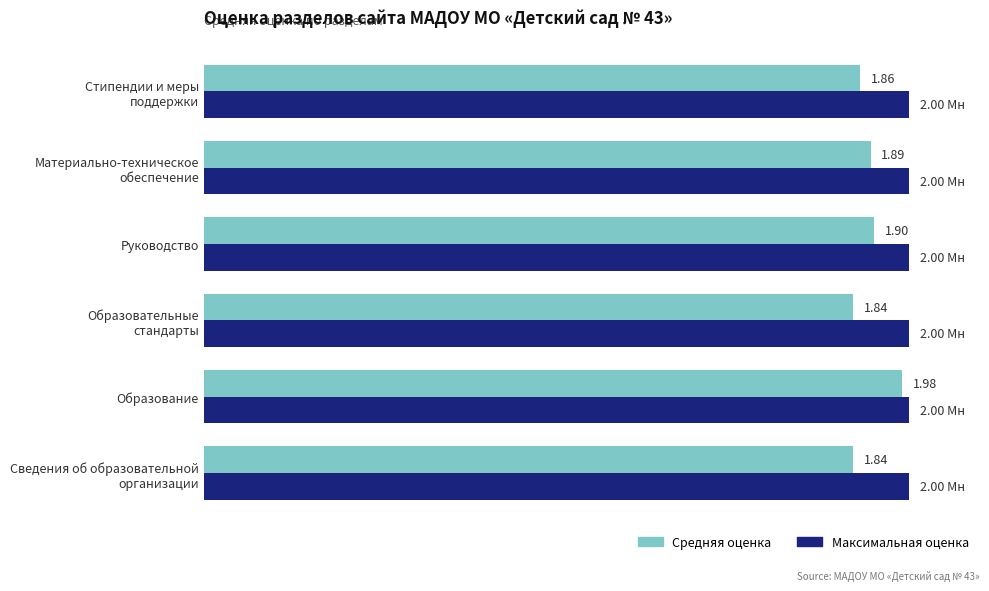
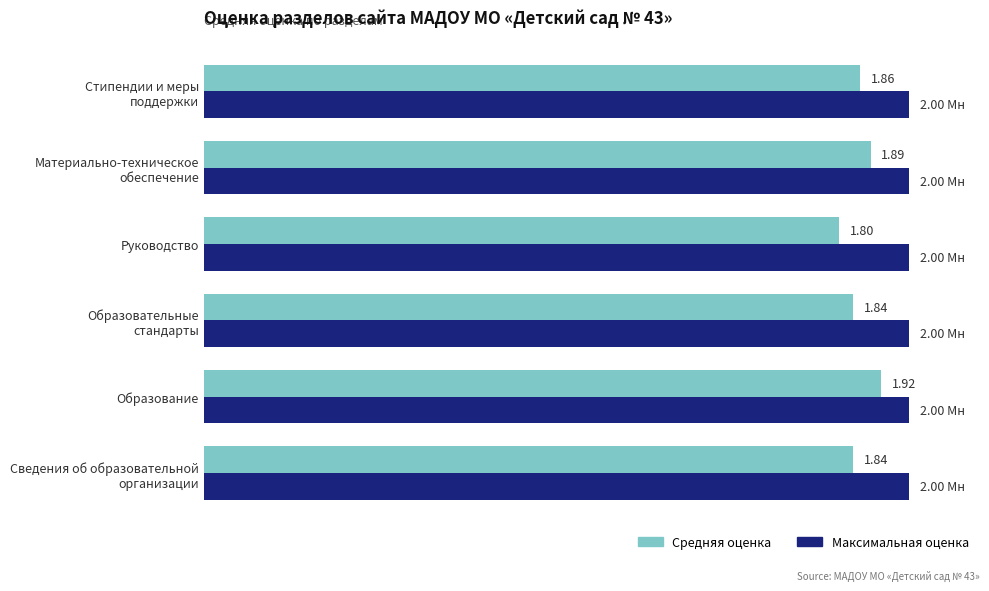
Средняя оценка, Руководство: 1.90 -> 1.80
Средняя оценка, Образование: 1.98 -> 1.92
